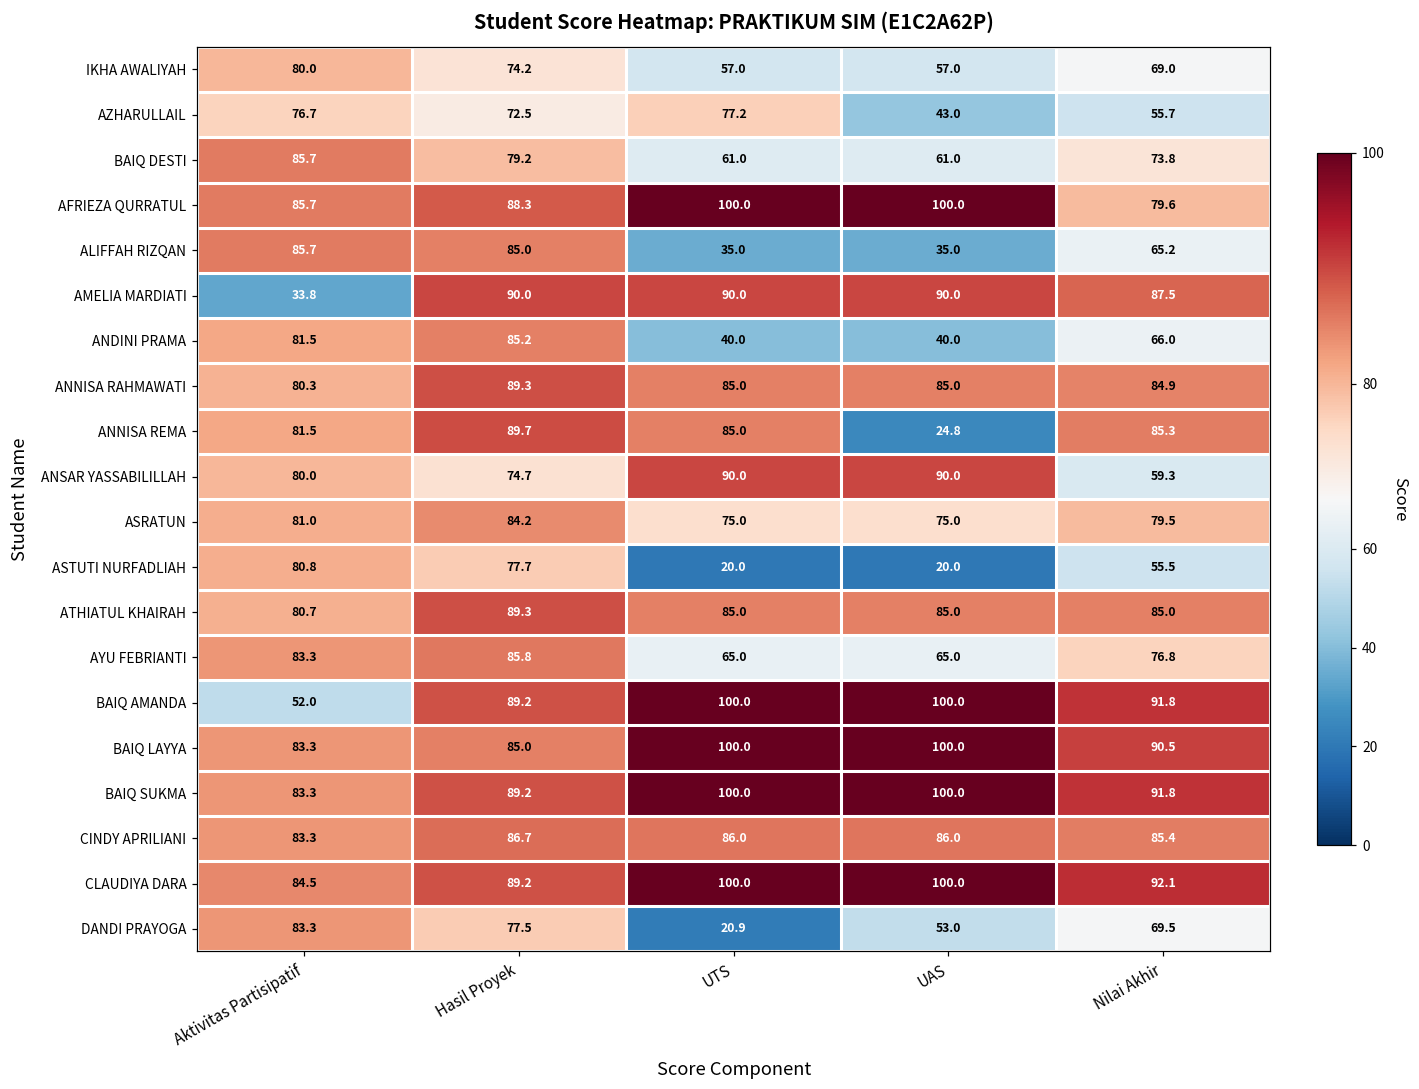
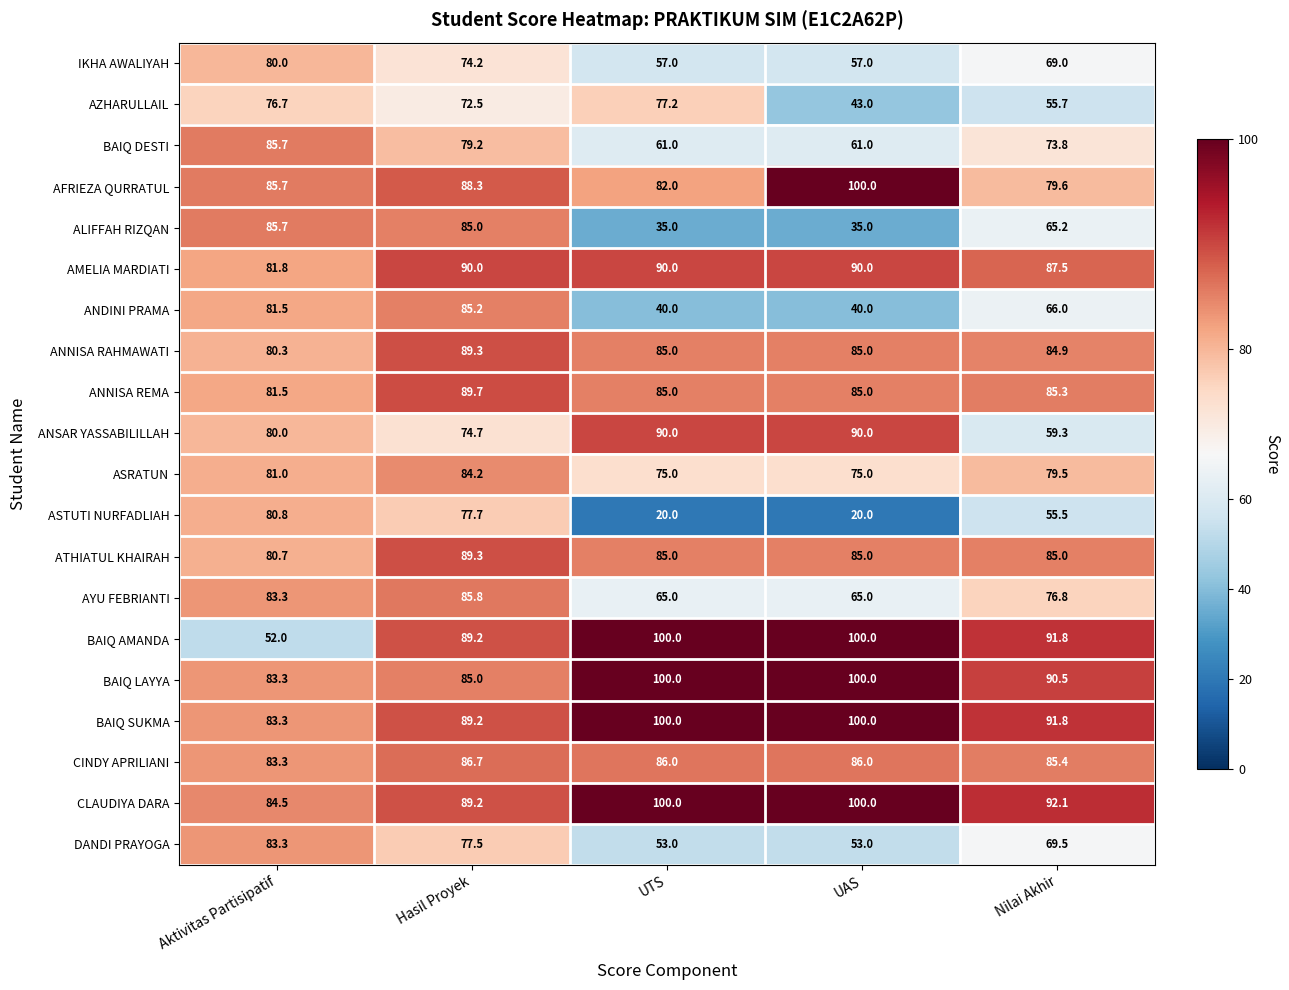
AFRIEZA QURRATUL, UTS: 100.0 -> 82.0
AMELIA MARDIATI, Aktivitas Partisipatif: 33.8 -> 81.8
ANNISA REMA, UAS: 24.8 -> 85.0
DANDI PRAYOGA, UTS: 20.9 -> 53.0
